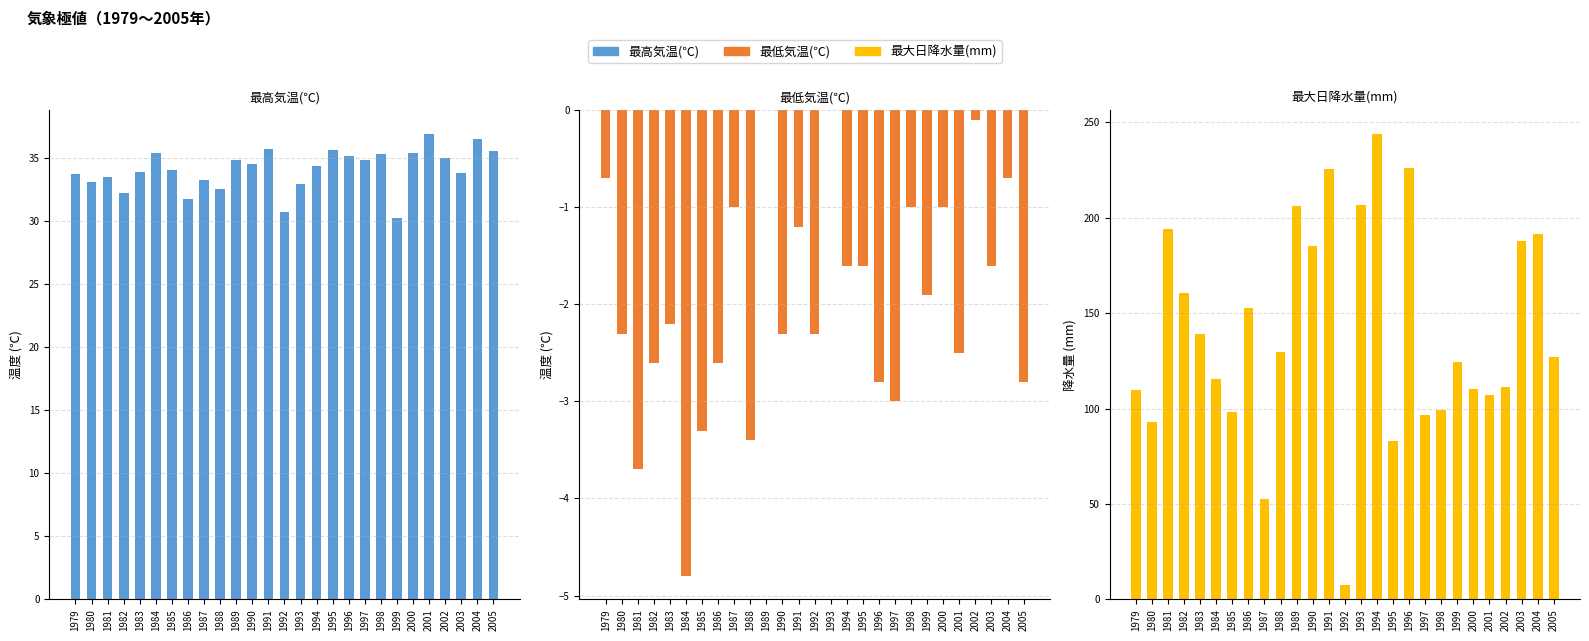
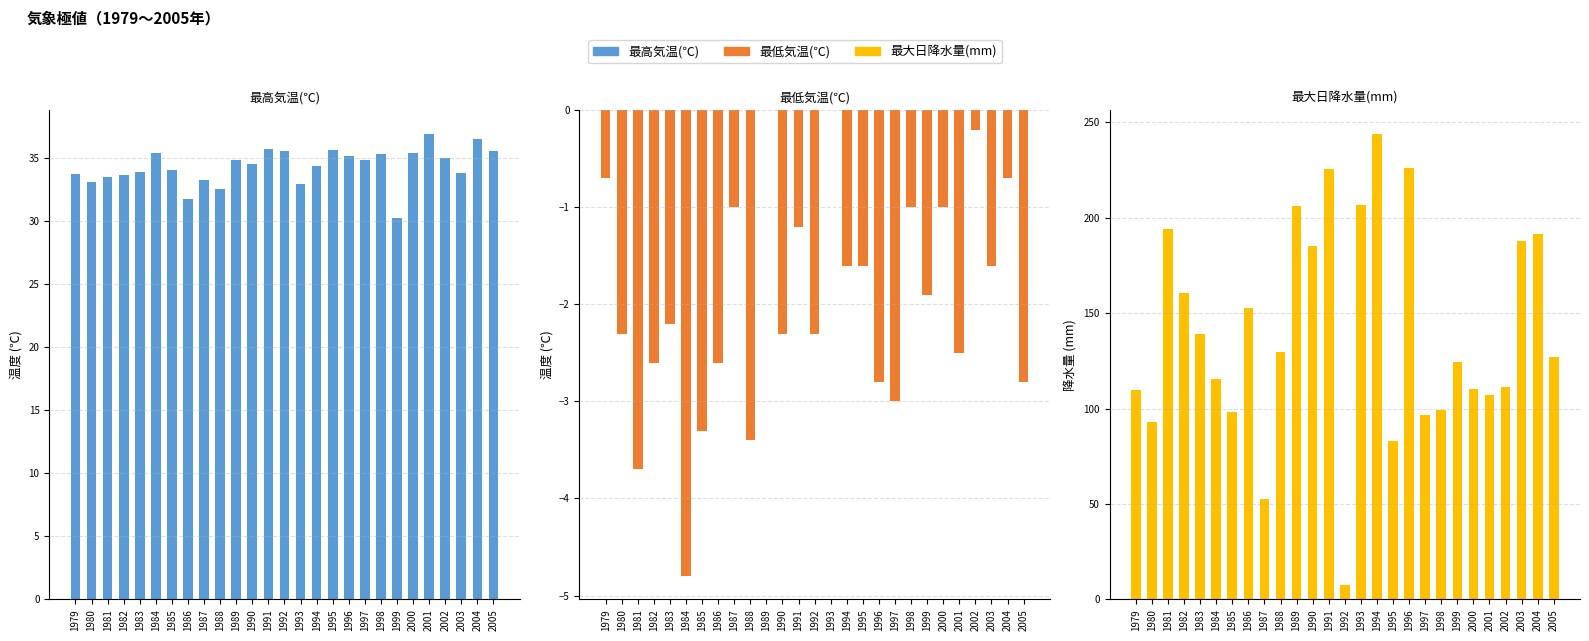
最高気温(℃), 1982: 32.2 -> 33.6
最高気温(℃), 1992: 30.7 -> 35.5
最低気温(℃), 2002: -0.1 -> -0.2
